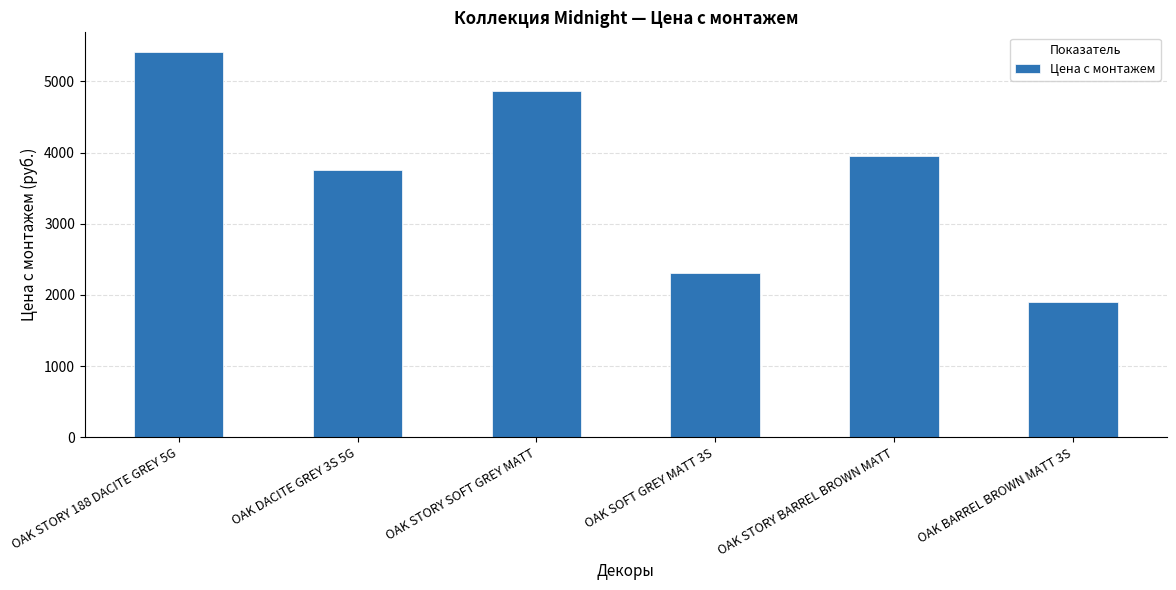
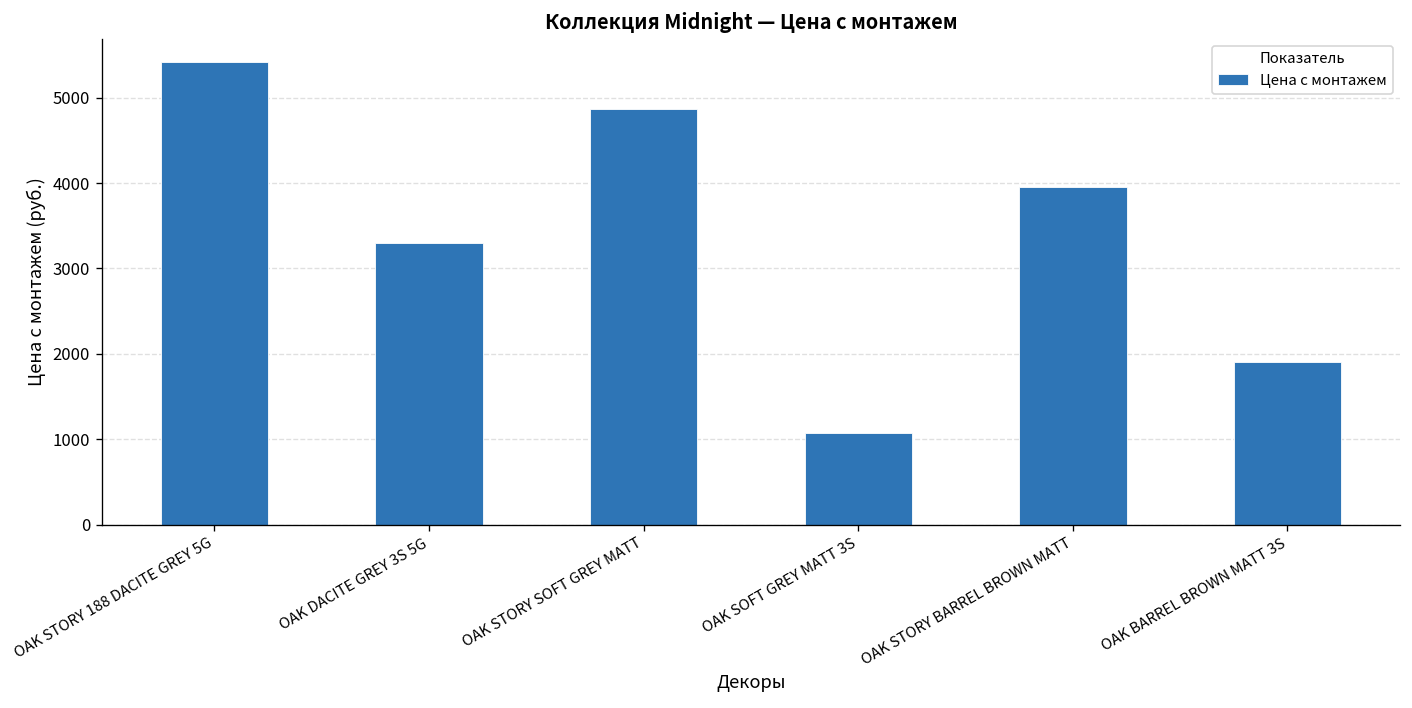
OAK DACITE GREY 3S 5G: 3800 -> 3300
OAK SOFT GREY MATT 3S: 2300 -> 1100
